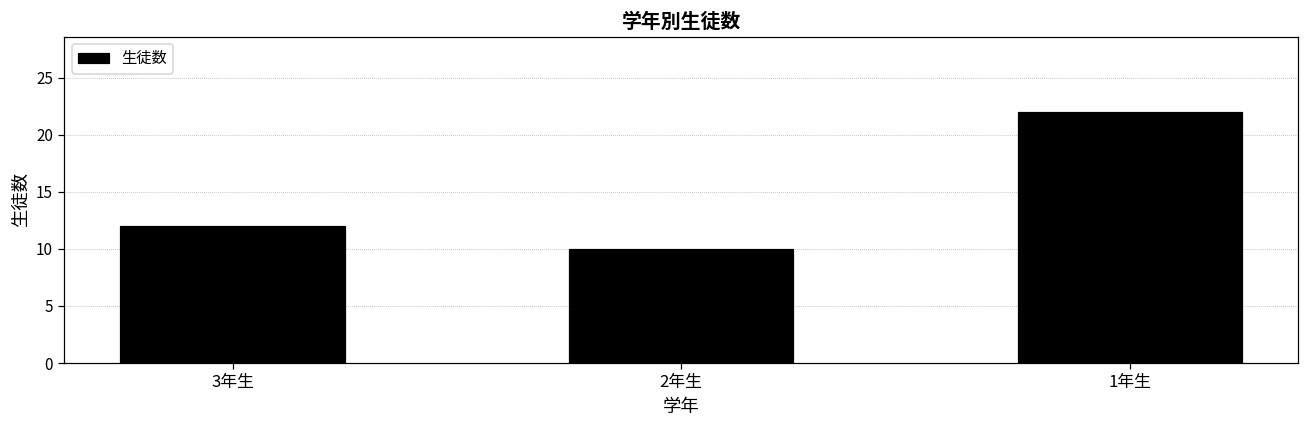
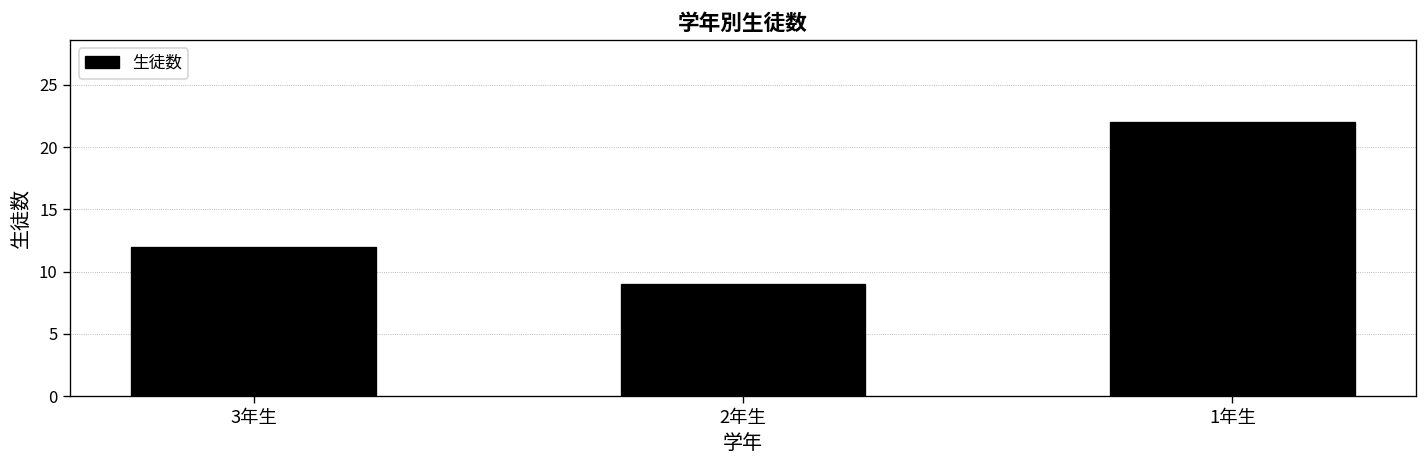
2年生: 10 -> 9
